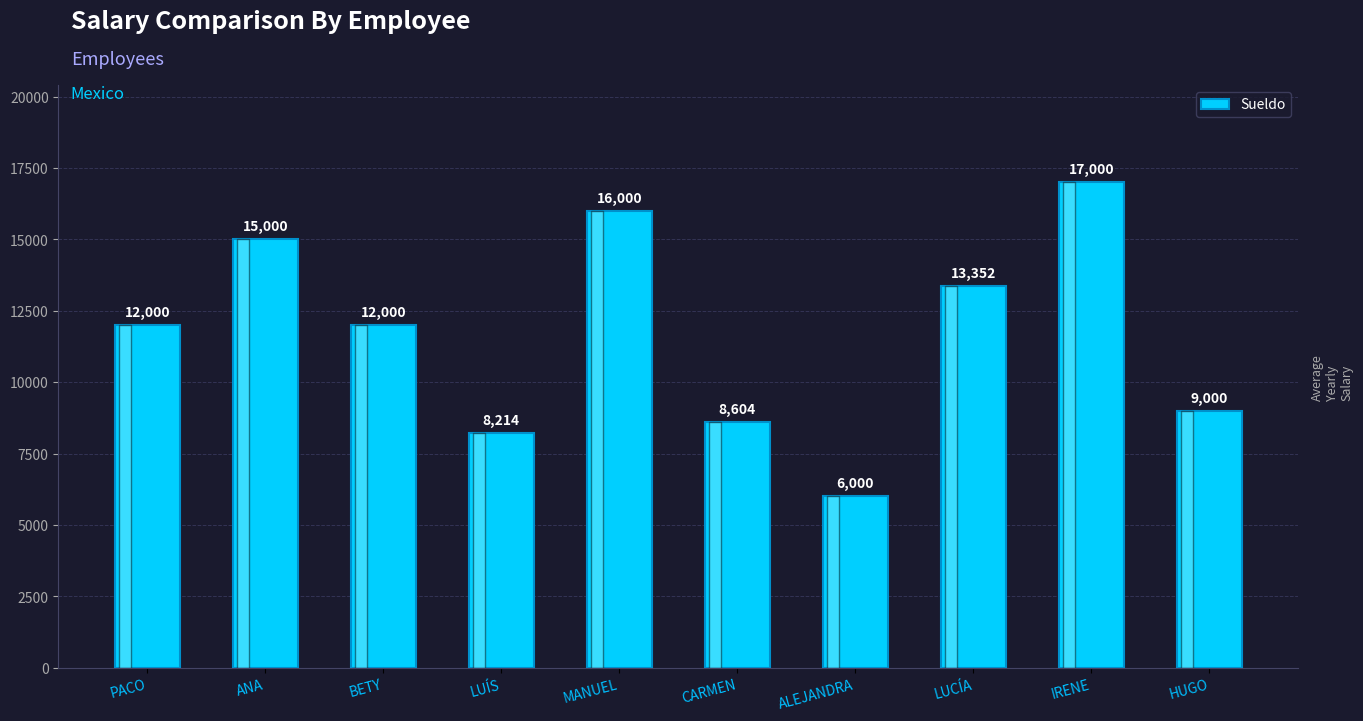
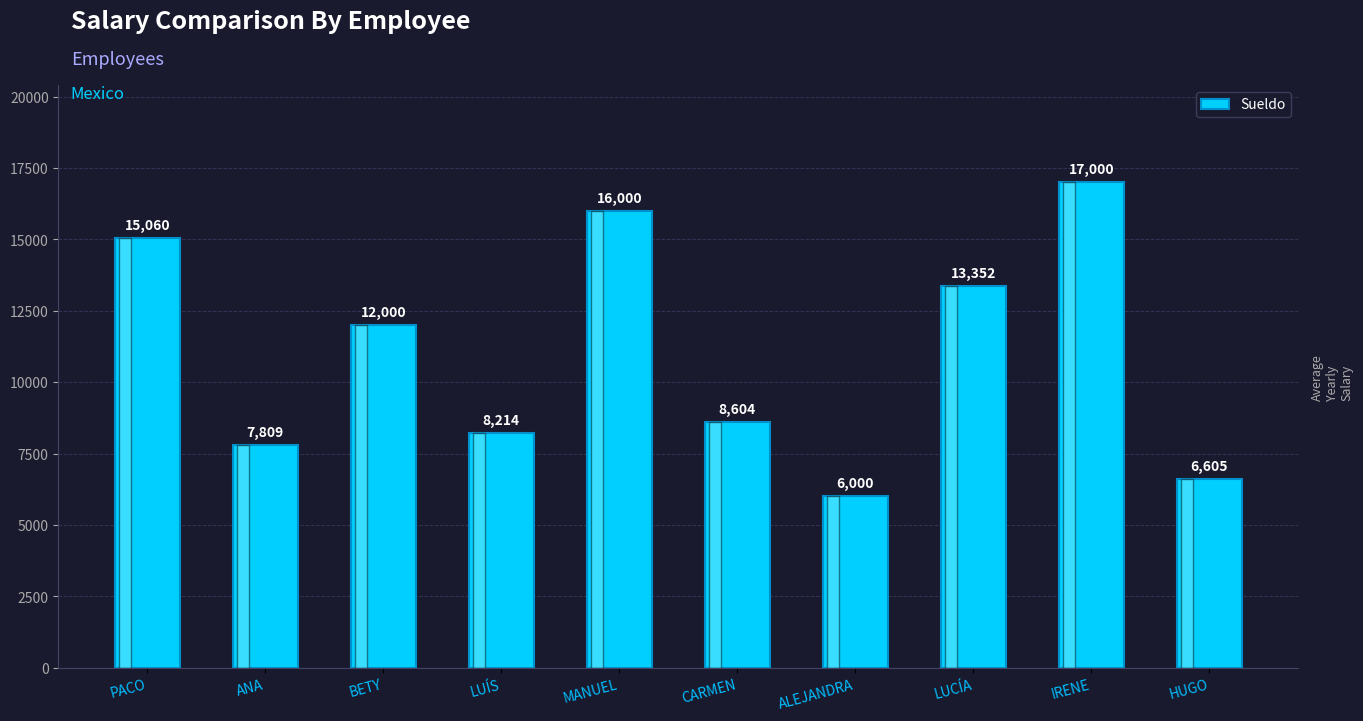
PACO: 12,000 -> 15,060
ANA: 15,000 -> 7,809
HUGO: 9,000 -> 6,605
